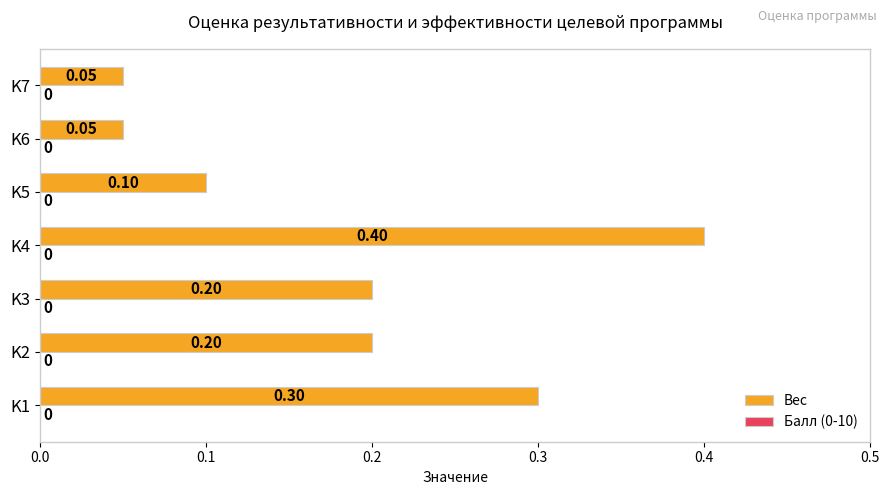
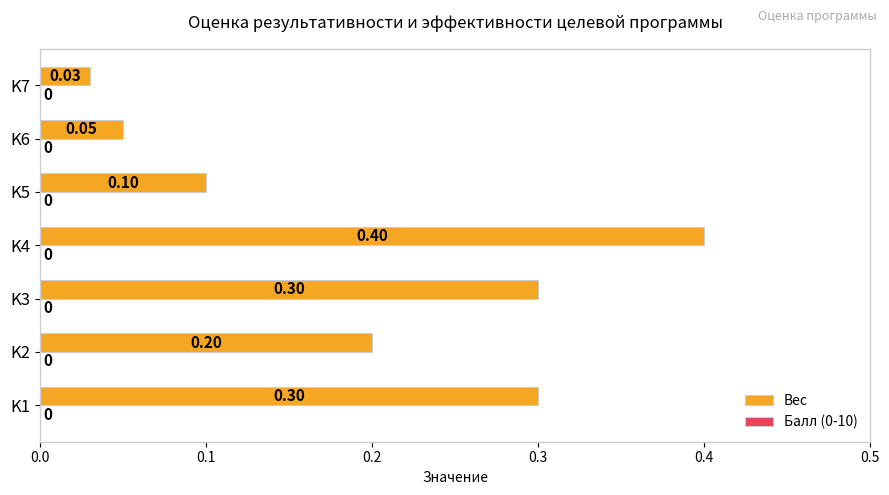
Вес, K7: 0.05 -> 0.03
Вес, K3: 0.20 -> 0.30
